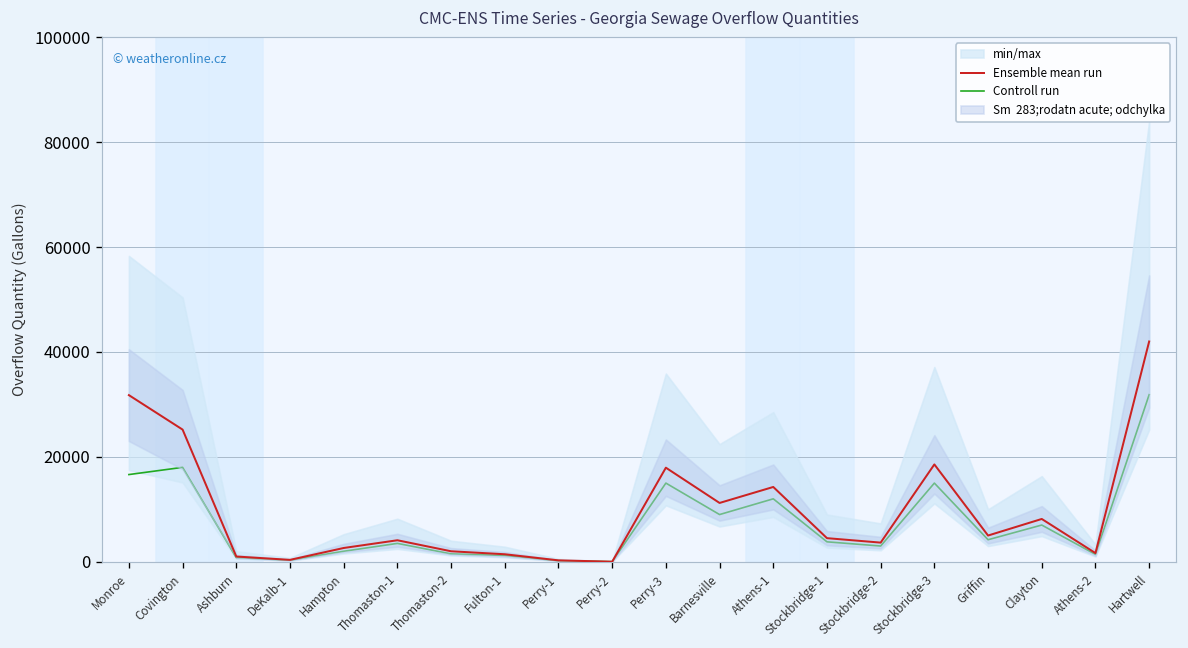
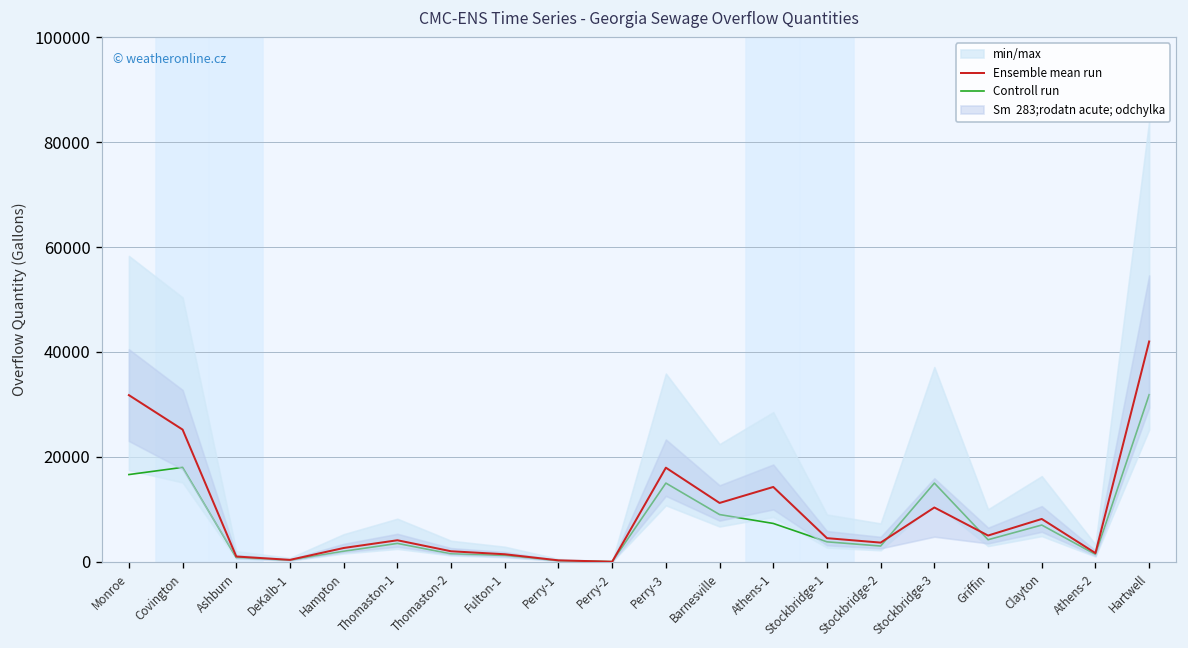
Controll run, Athens-1: 12000 -> 7000
Ensemble mean run, Stockbridge-3: 19000 -> 10000
